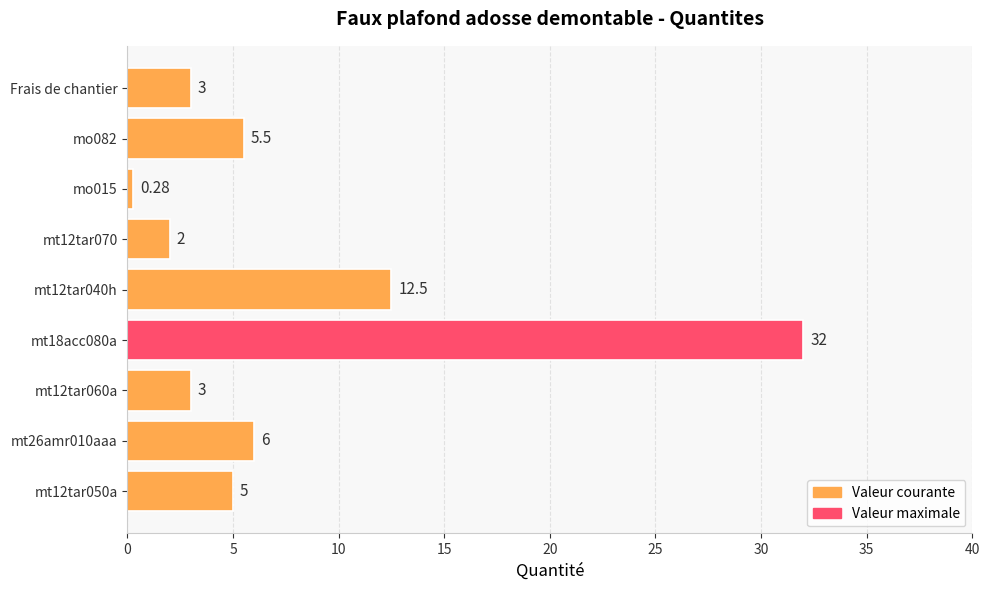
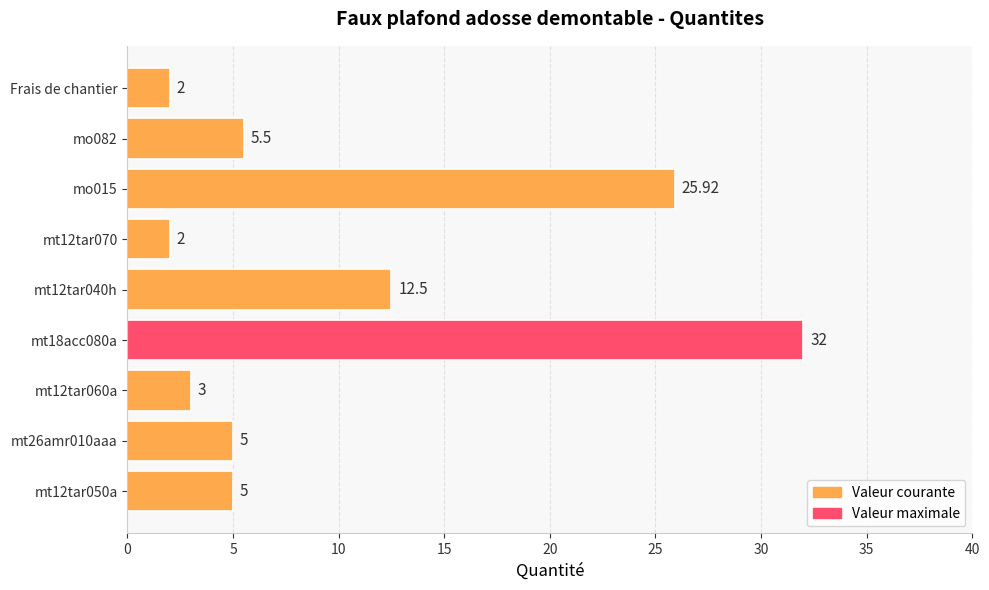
Frais de chantier: 3 -> 2
mo015: 0.28 -> 25.92
mt26amr010aaa: 6 -> 5
